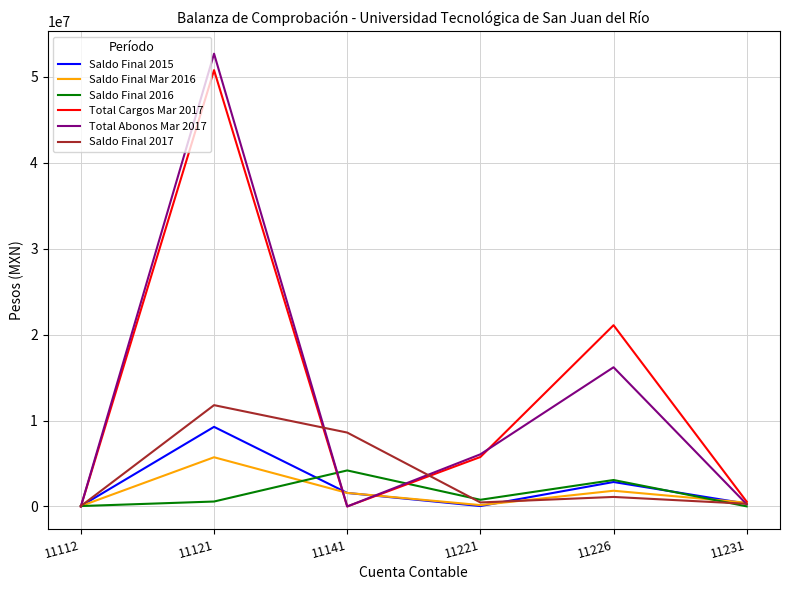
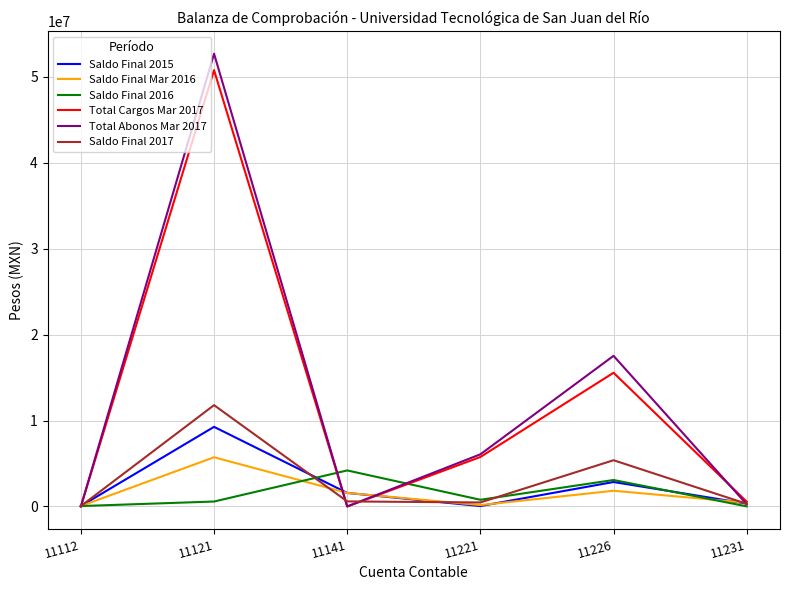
Saldo Final 2017, 11141: 9000000 -> 1000000
Total Cargos Mar 2017, 11226: 21000000 -> 16000000
Total Abonos Mar 2017, 11226: 16000000 -> 18000000
Saldo Final 2017, 11226: 1000000 -> 5000000
